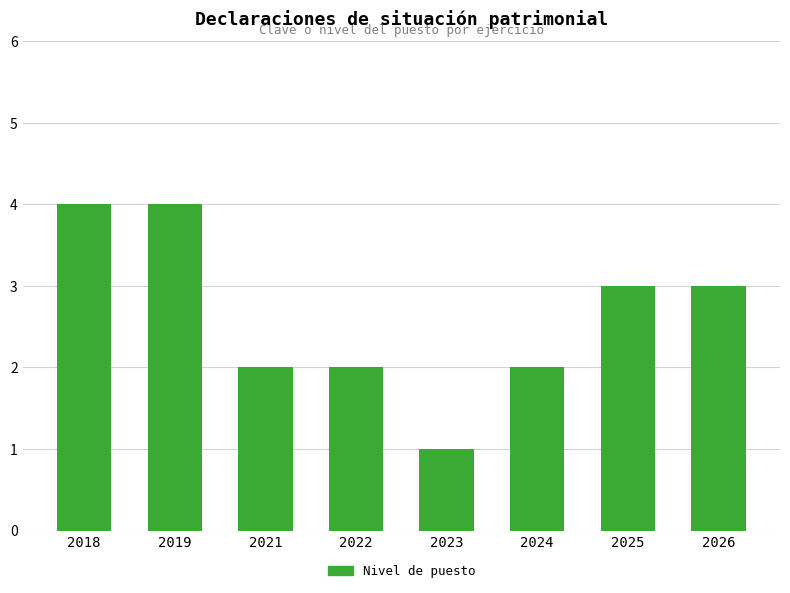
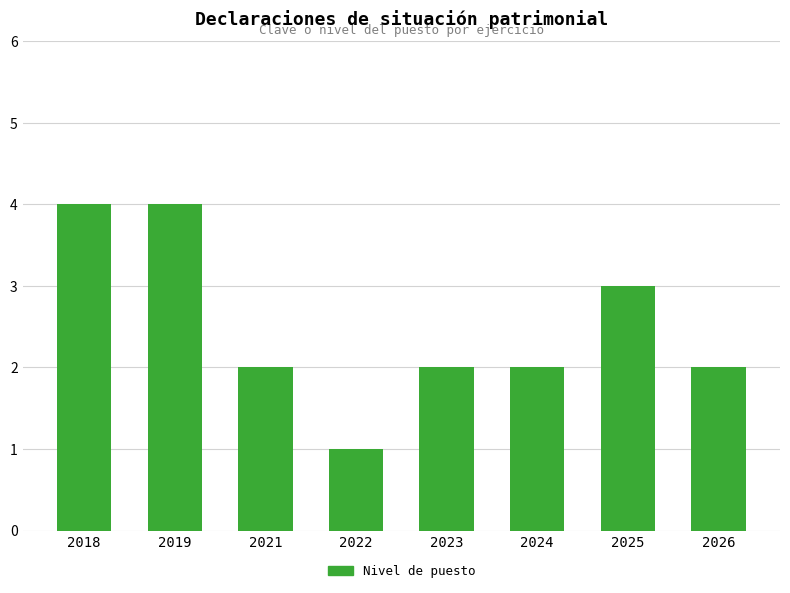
2022: 2 -> 1
2023: 1 -> 2
2026: 3 -> 2
